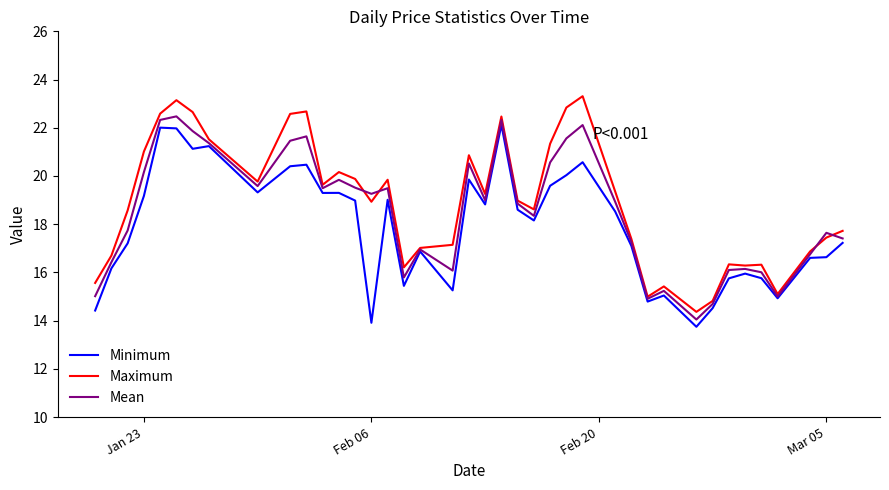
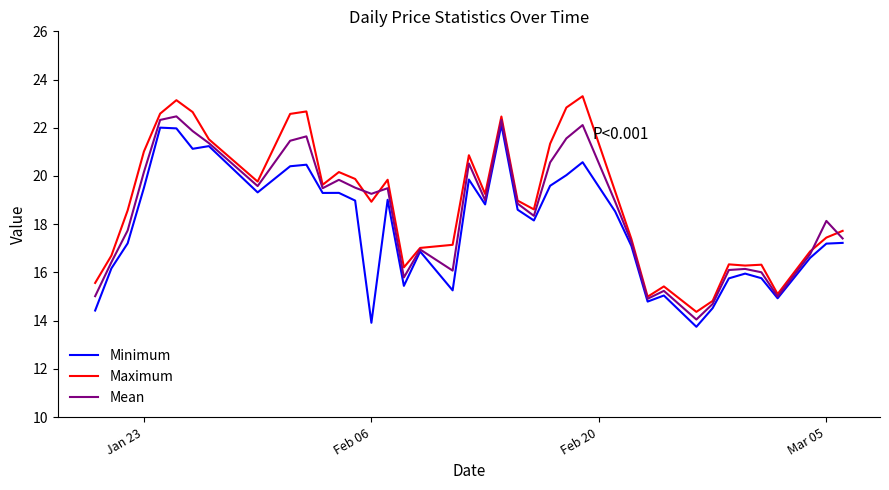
Minimum, Jan 23: 19.2 -> 19.5
Minimum, Mar 05: 16.6 -> 17.2
Mean, Mar 05: 17.6 -> 18.1
